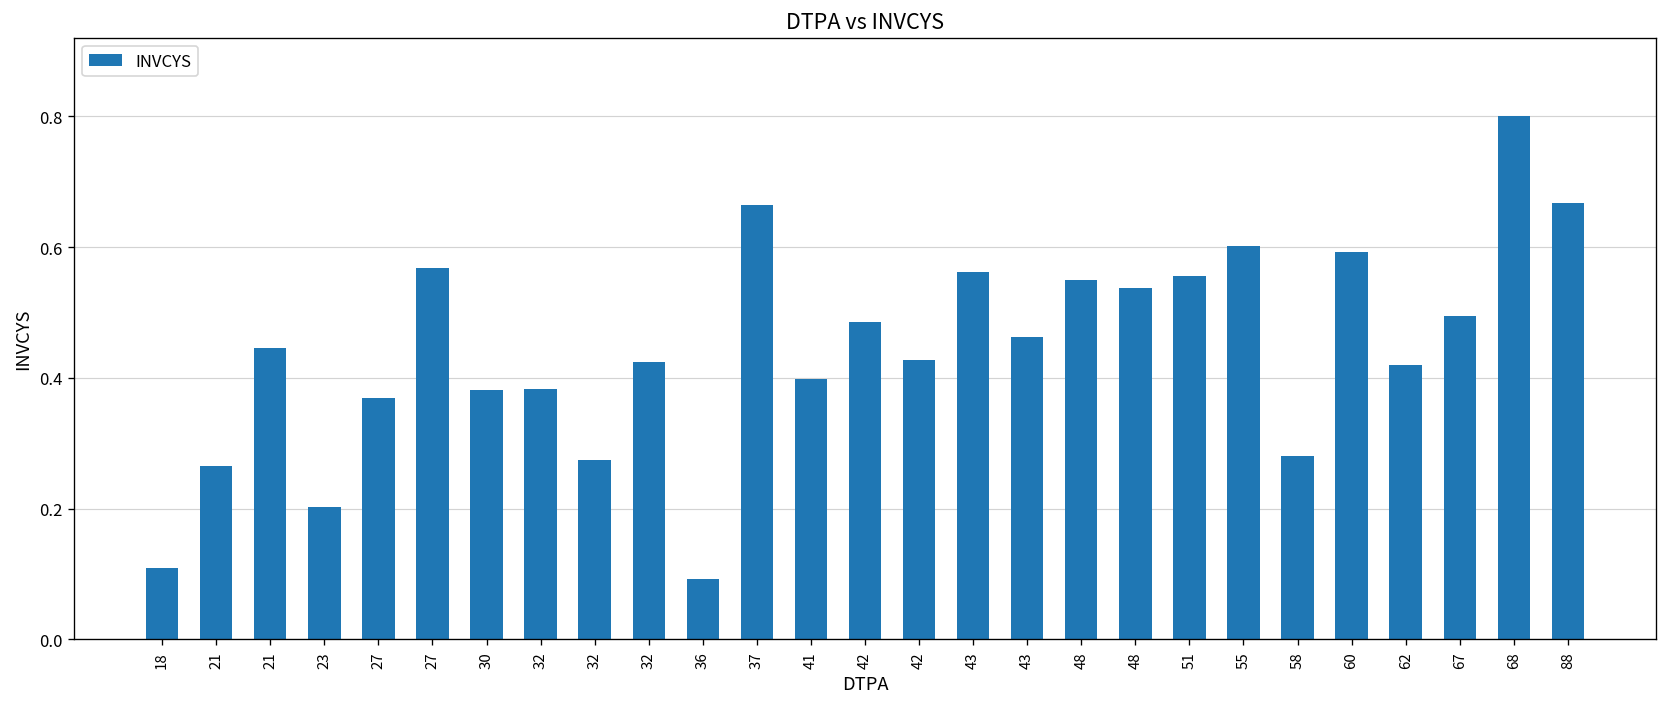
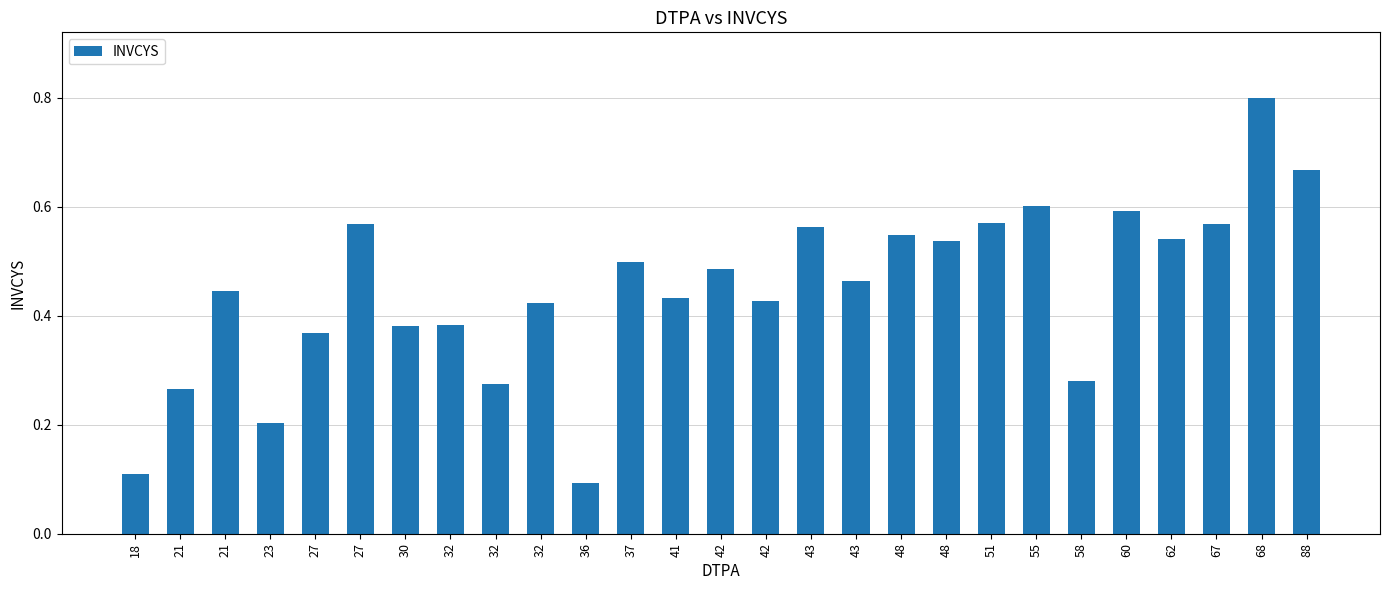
37: 0.66 -> 0.50
41: 0.40 -> 0.43
51: 0.56 -> 0.57
62: 0.42 -> 0.54
67: 0.49 -> 0.57
